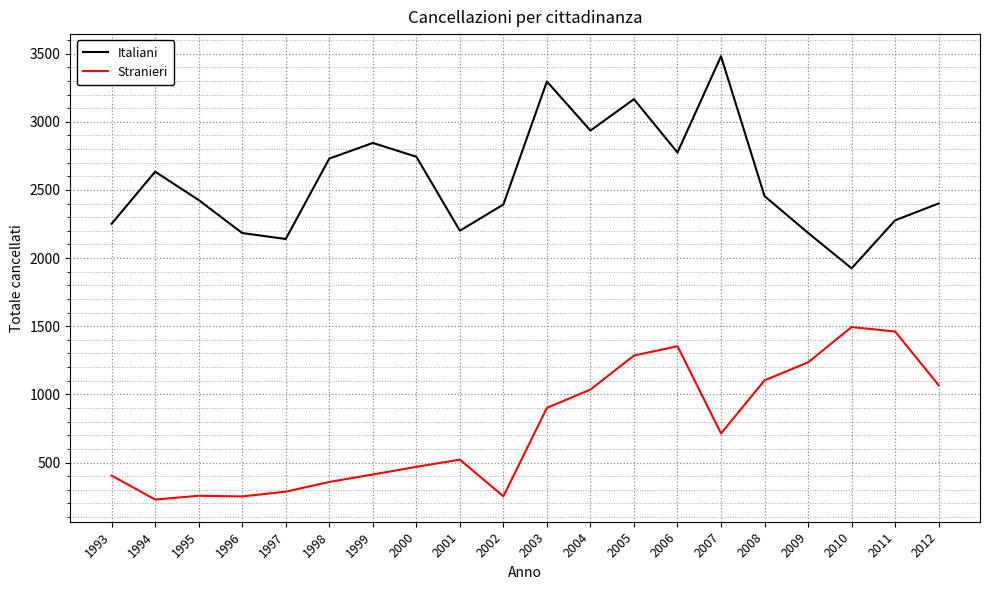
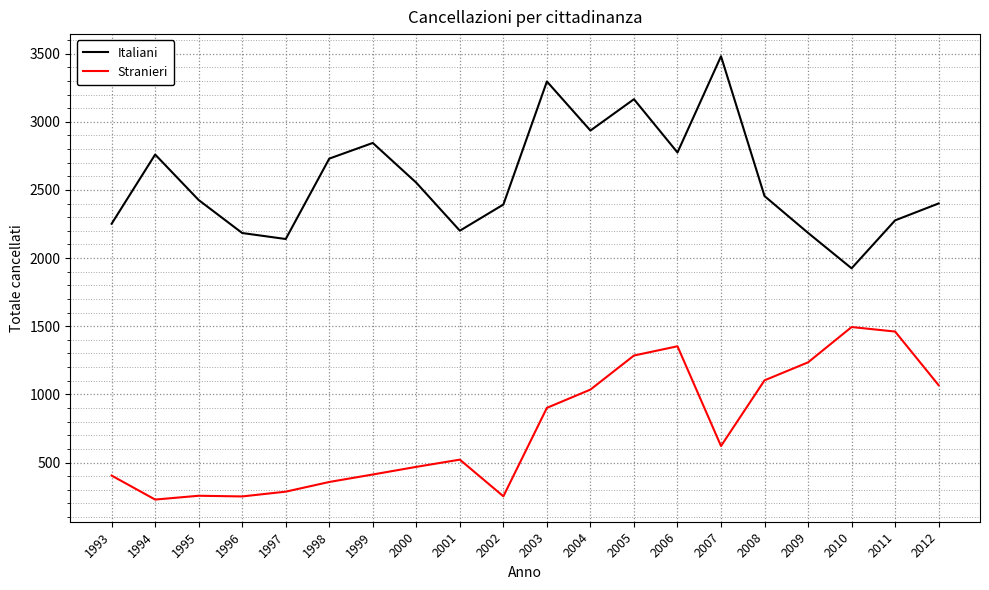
Italiani, 1994: 2630 -> 2760
Italiani, 2000: 2740 -> 2550
Stranieri, 2007: 710 -> 620
